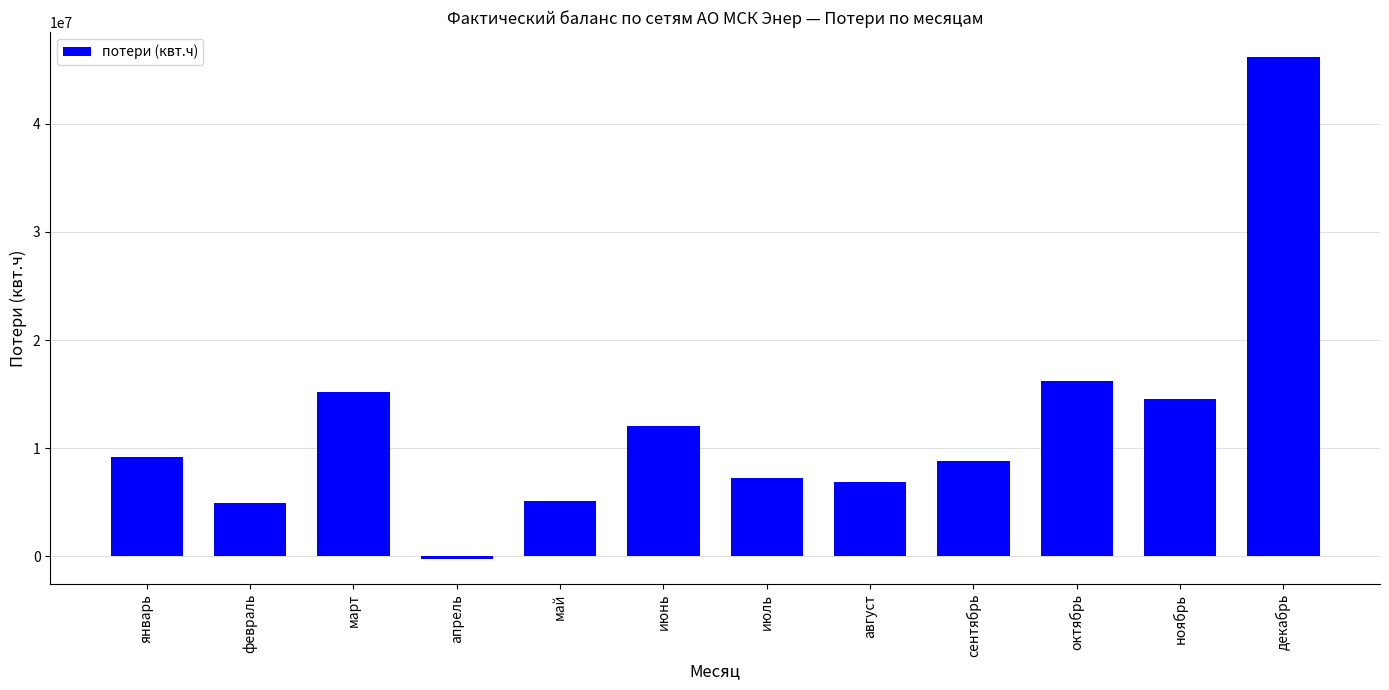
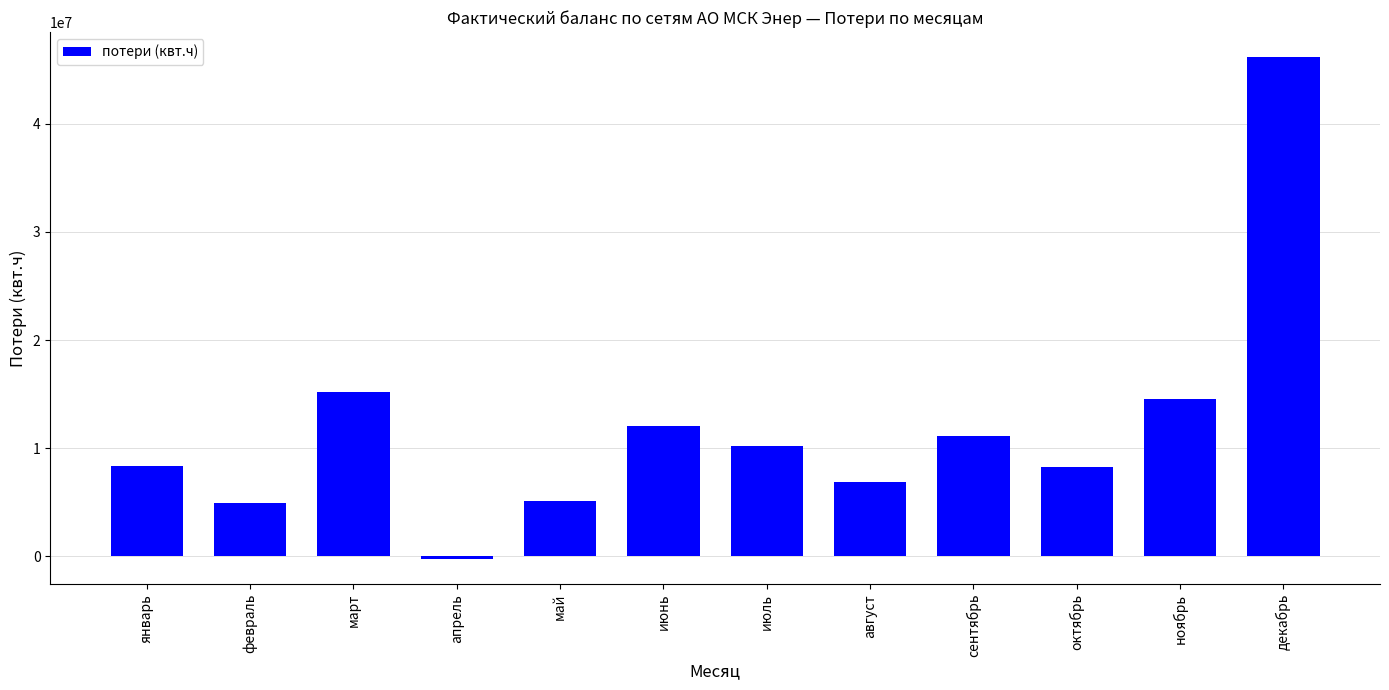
январь: 9200000 -> 8400000
июль: 7300000 -> 10200000
сентябрь: 8800000 -> 11100000
октябрь: 16200000 -> 8300000
